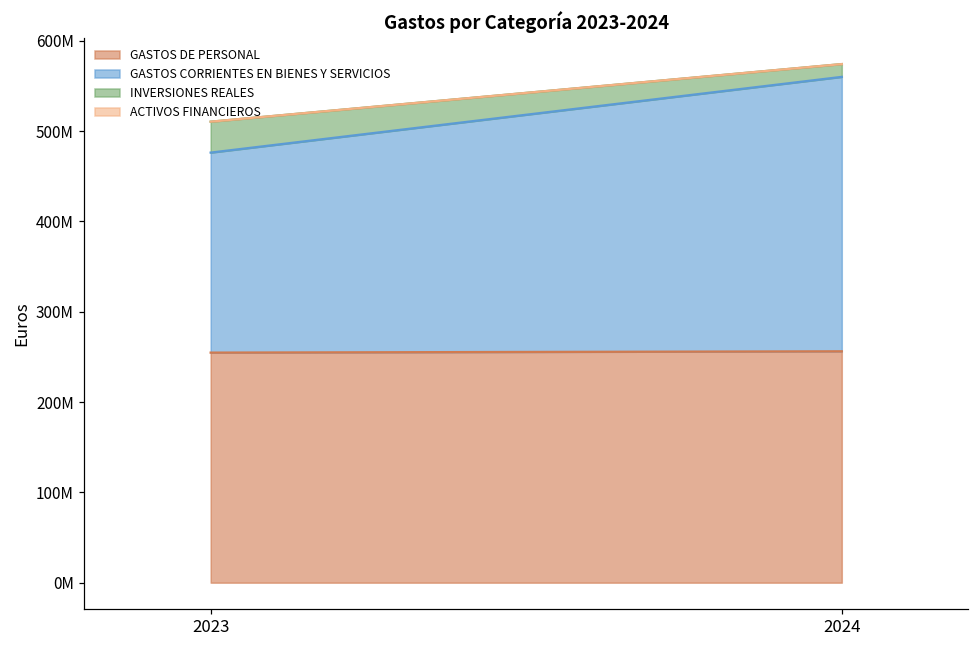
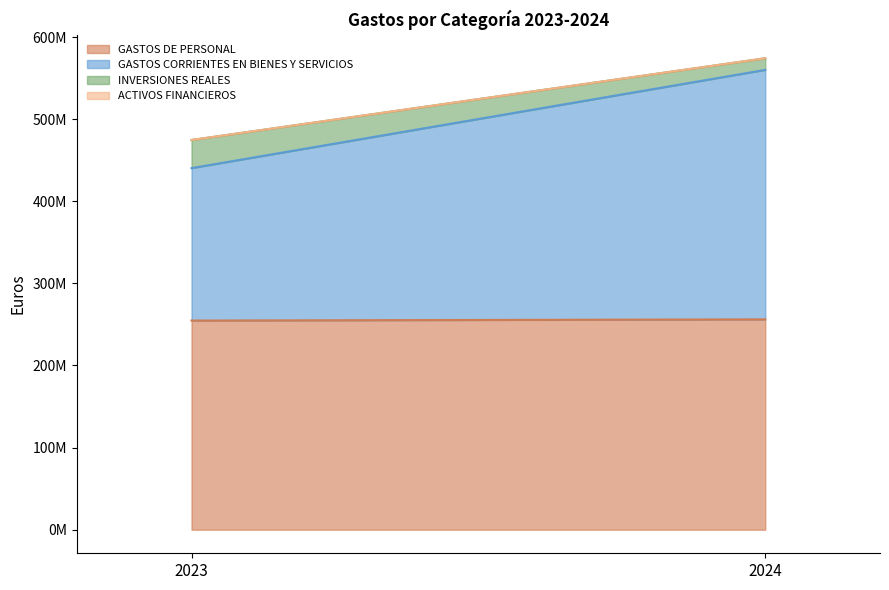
GASTOS CORRIENTES EN BIENES Y SERVICIOS, 2023: 220000000 -> 190000000
